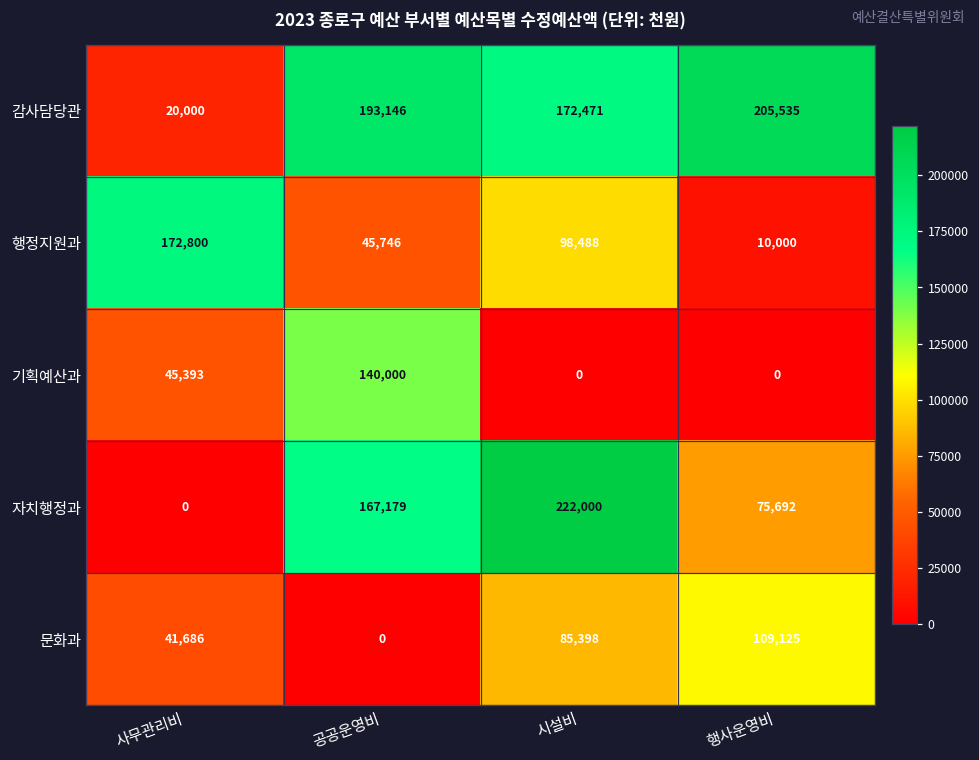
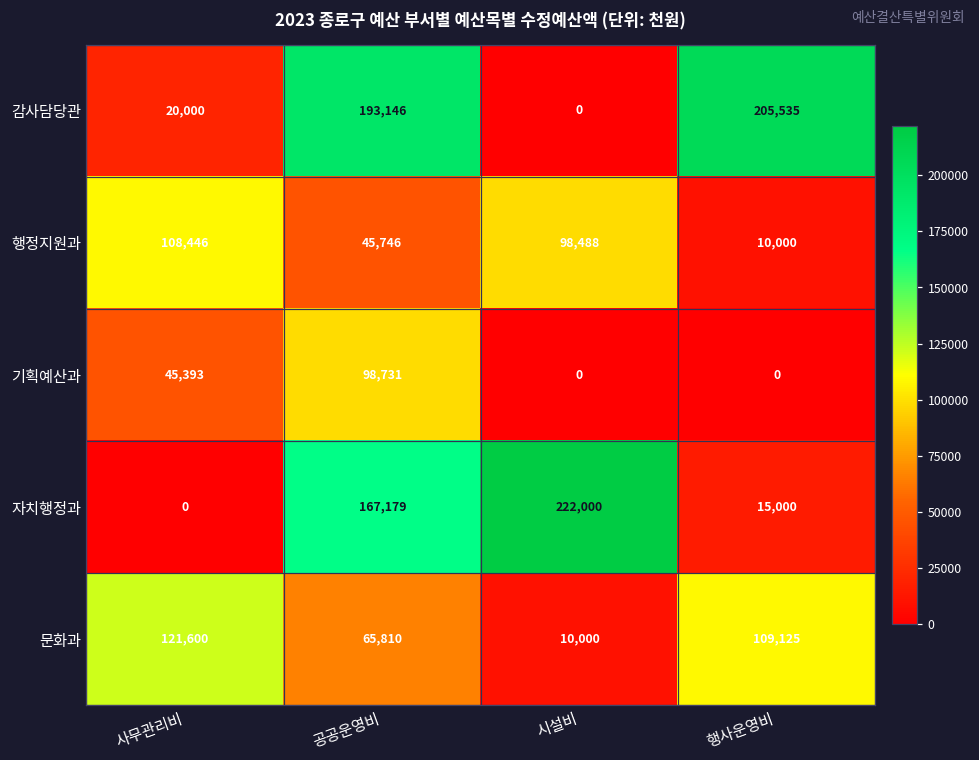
감사담당관, 시설비: 172,471 -> 0
행정지원과, 사무관리비: 172,800 -> 108,446
기획예산과, 공공운영비: 140,000 -> 98,731
자치행정과, 행사운영비: 75,692 -> 15,000
문화과, 사무관리비: 41,686 -> 121,600
문화과, 공공운영비: 0 -> 65,810
문화과, 시설비: 85,398 -> 10,000
